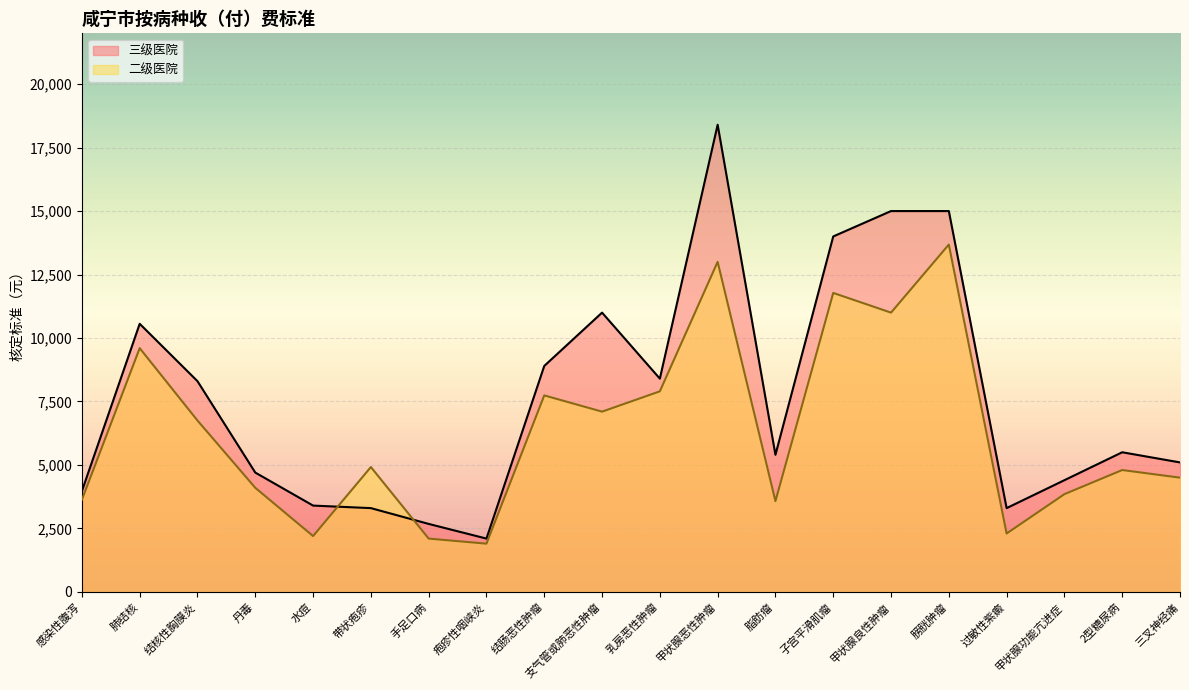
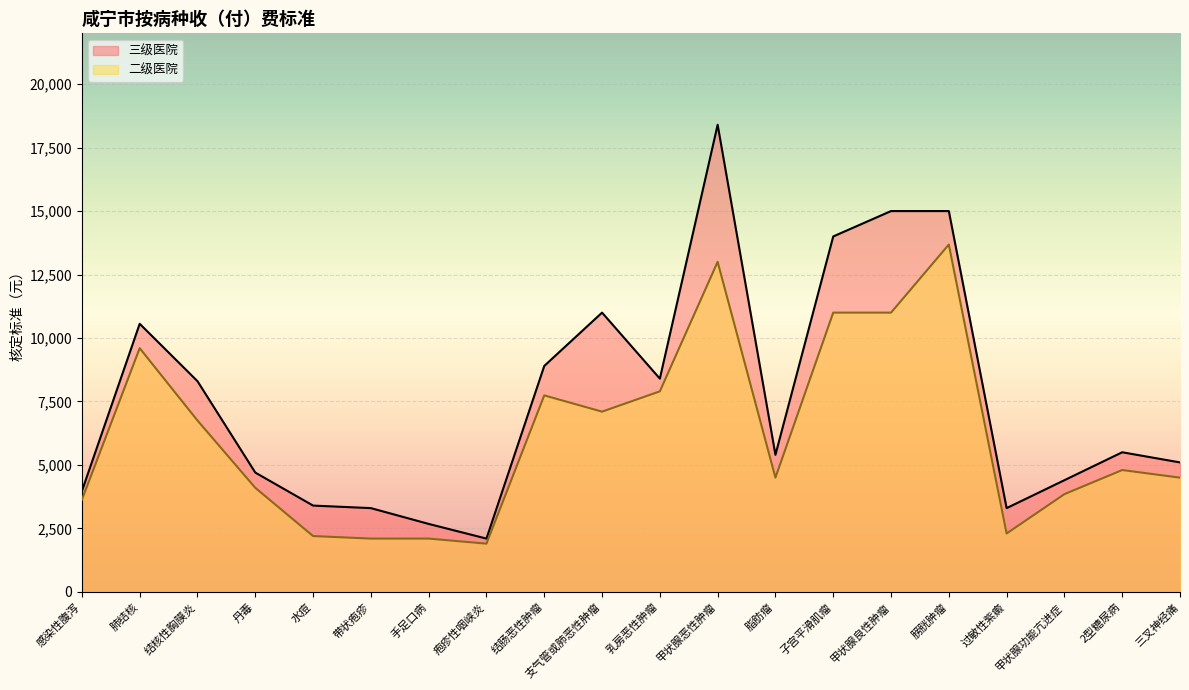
二级医院, 带状疱疹: 4,900 -> 2,100
二级医院, 脂肪瘤: 3,600 -> 4,500
二级医院, 子宫平滑肌瘤: 11,800 -> 11,000
